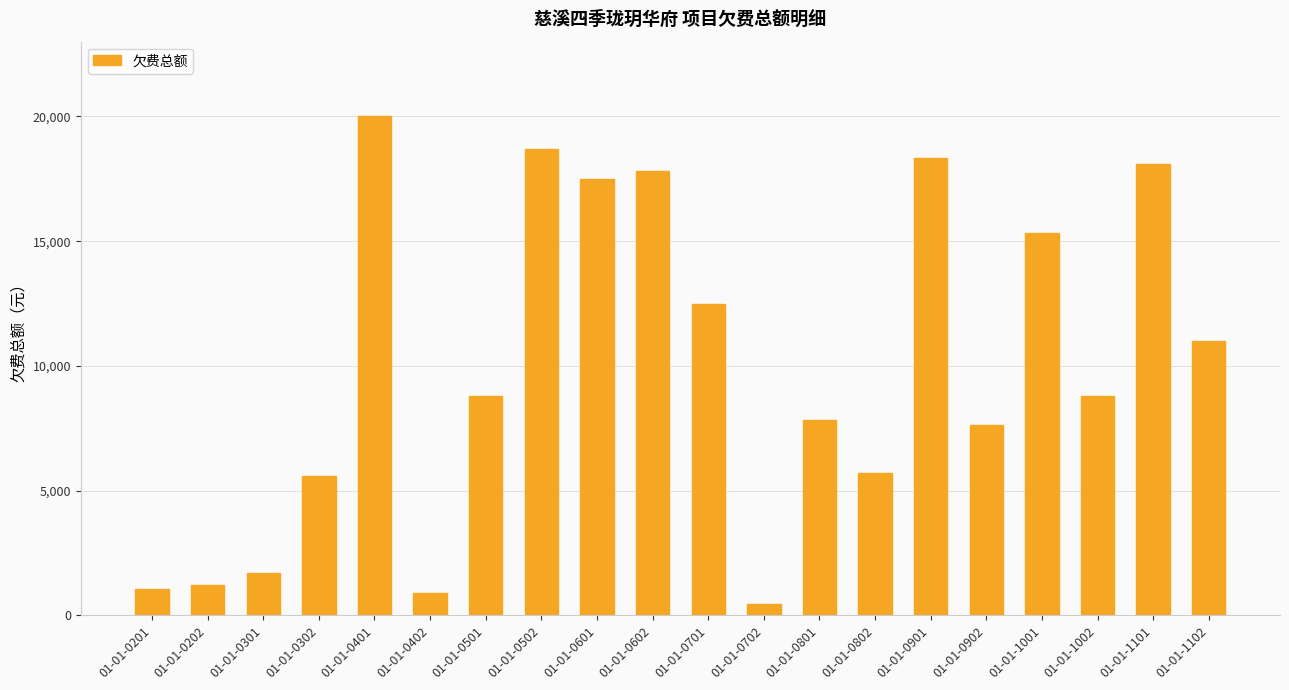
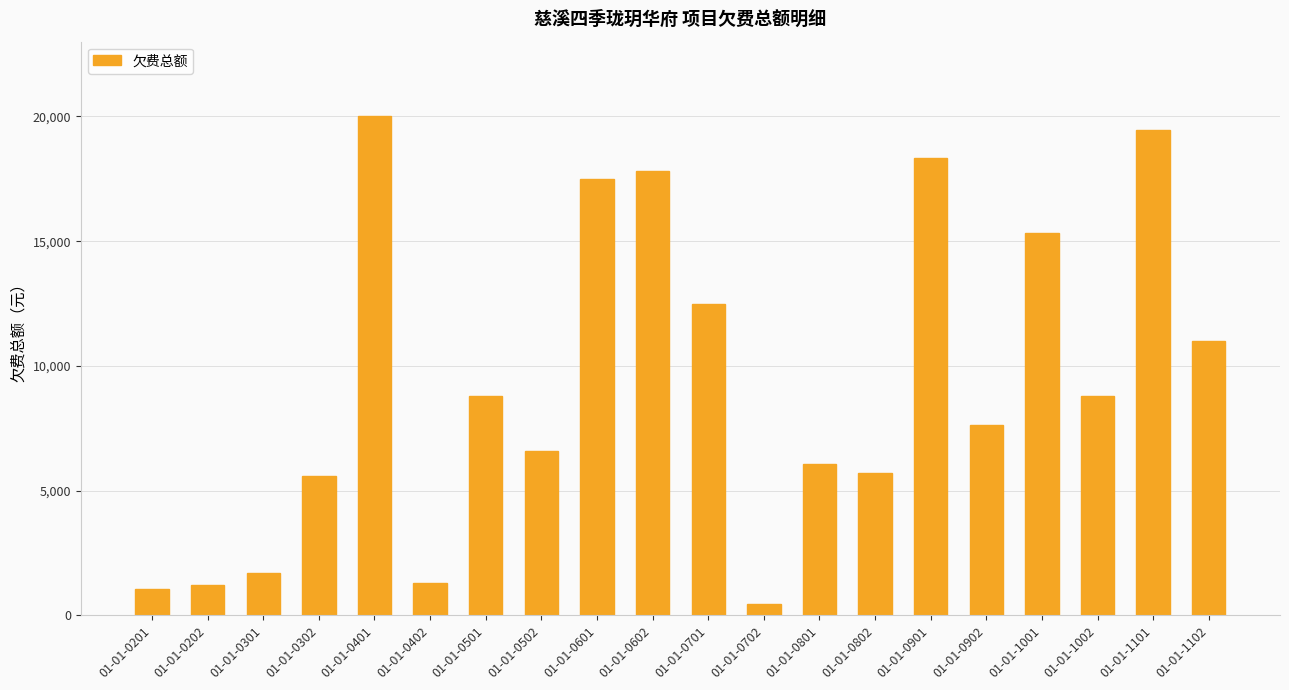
01-01-0402: 900 -> 1,300
01-01-0502: 18,700 -> 6,600
01-01-0801: 7,800 -> 6,100
01-01-1101: 18,100 -> 19,500
